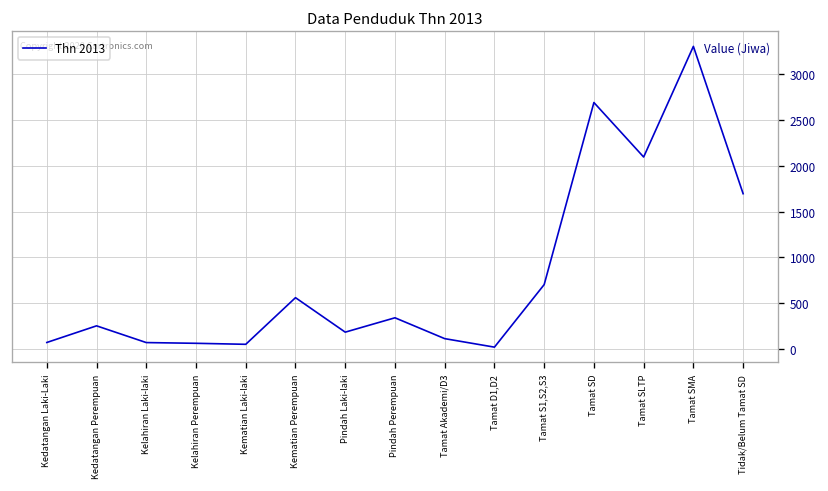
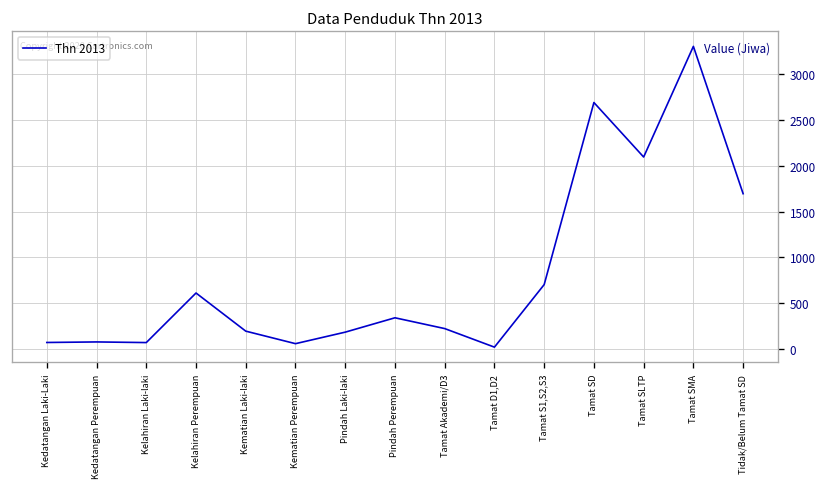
Kedatangan Perempuan: 300 -> 100
Kelahiran Perempuan: 100 -> 600
Kematian Laki-laki: 0 -> 200
Kematian Perempuan: 600 -> 100
Tamat Akademi/D3: 100 -> 200
